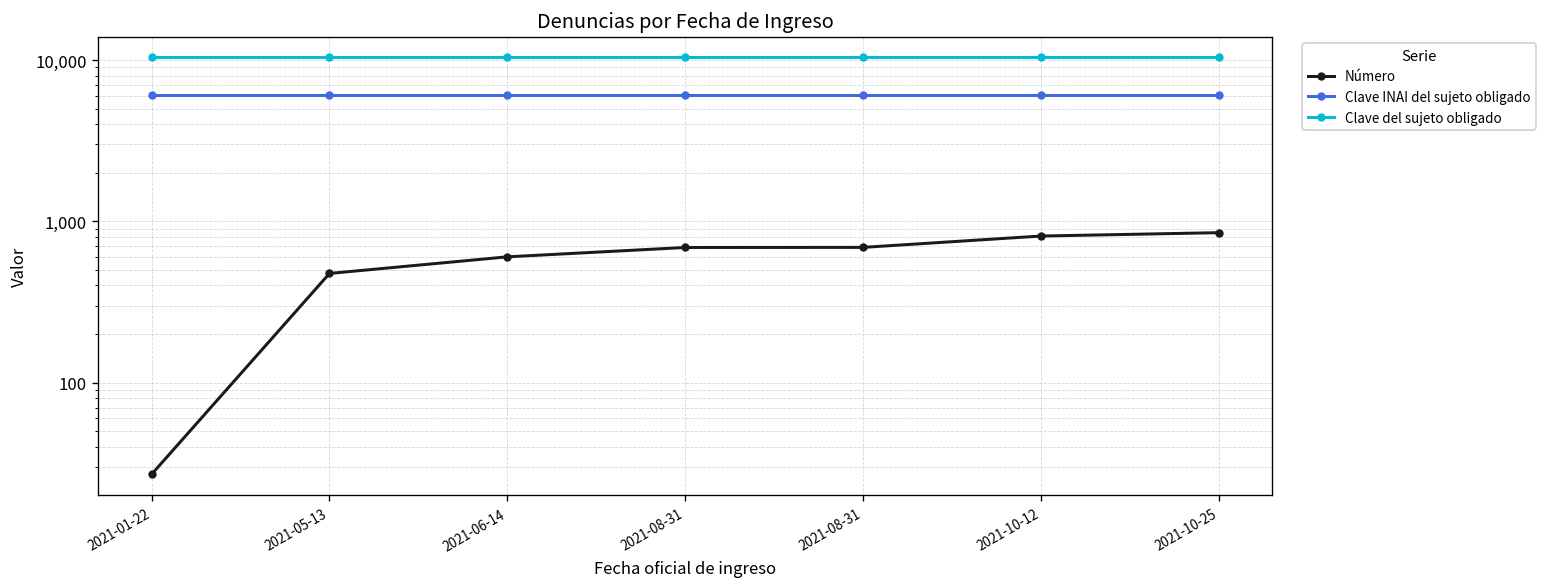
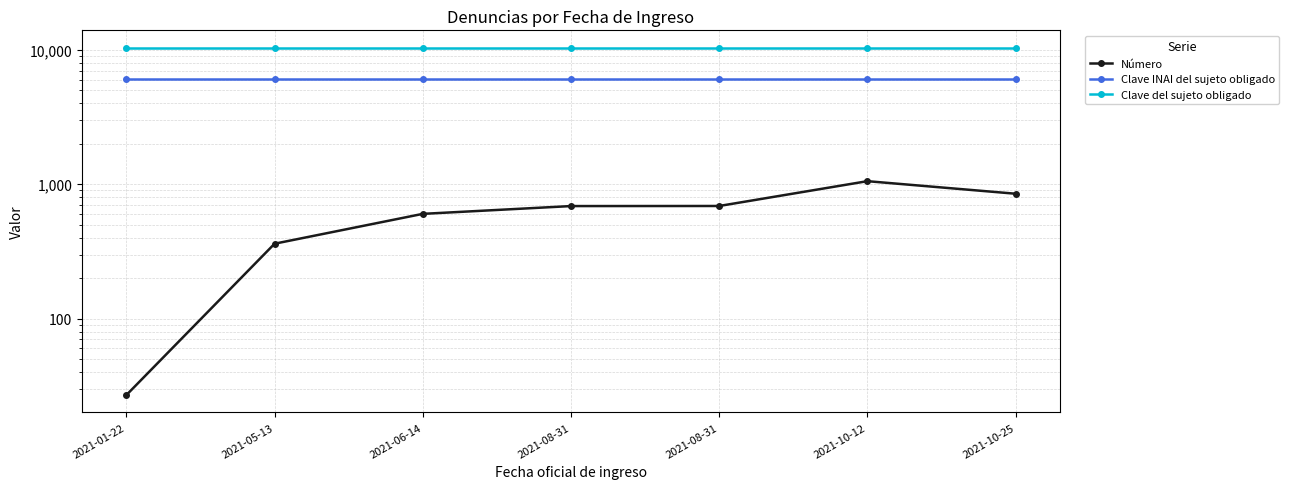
Número, 2021-05-13: 480 -> 360
Número, 2021-10-12: 800 -> 1,100
